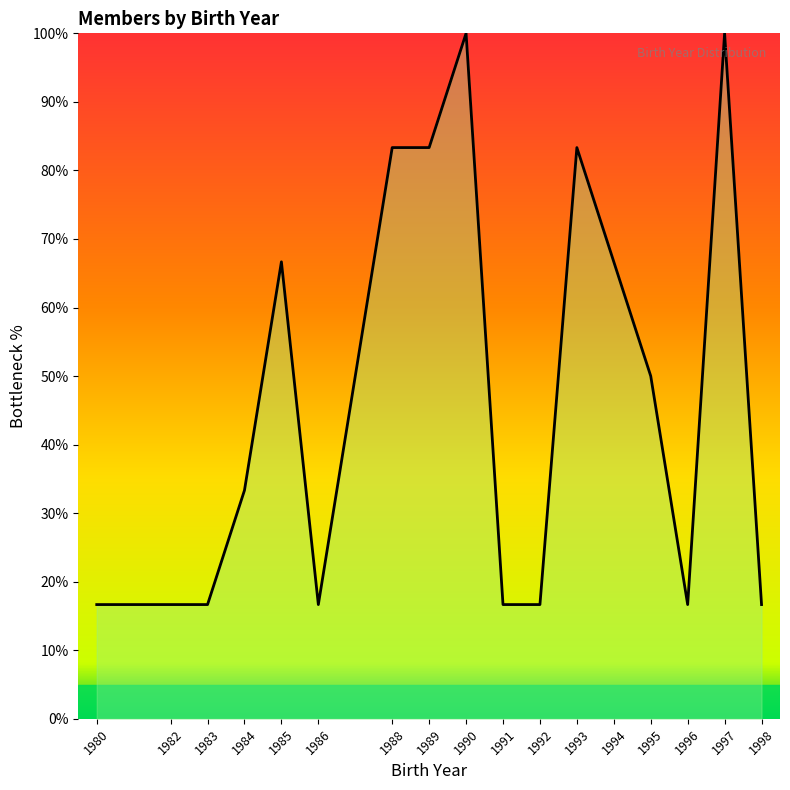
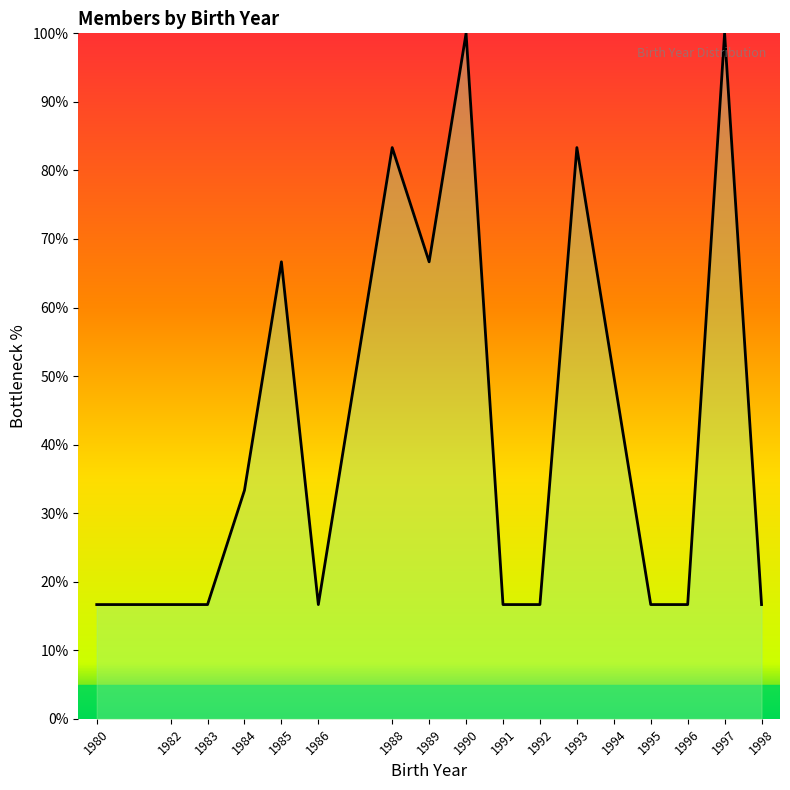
1989: 83% -> 67%
1994: 67% -> 50%
1995: 50% -> 17%
